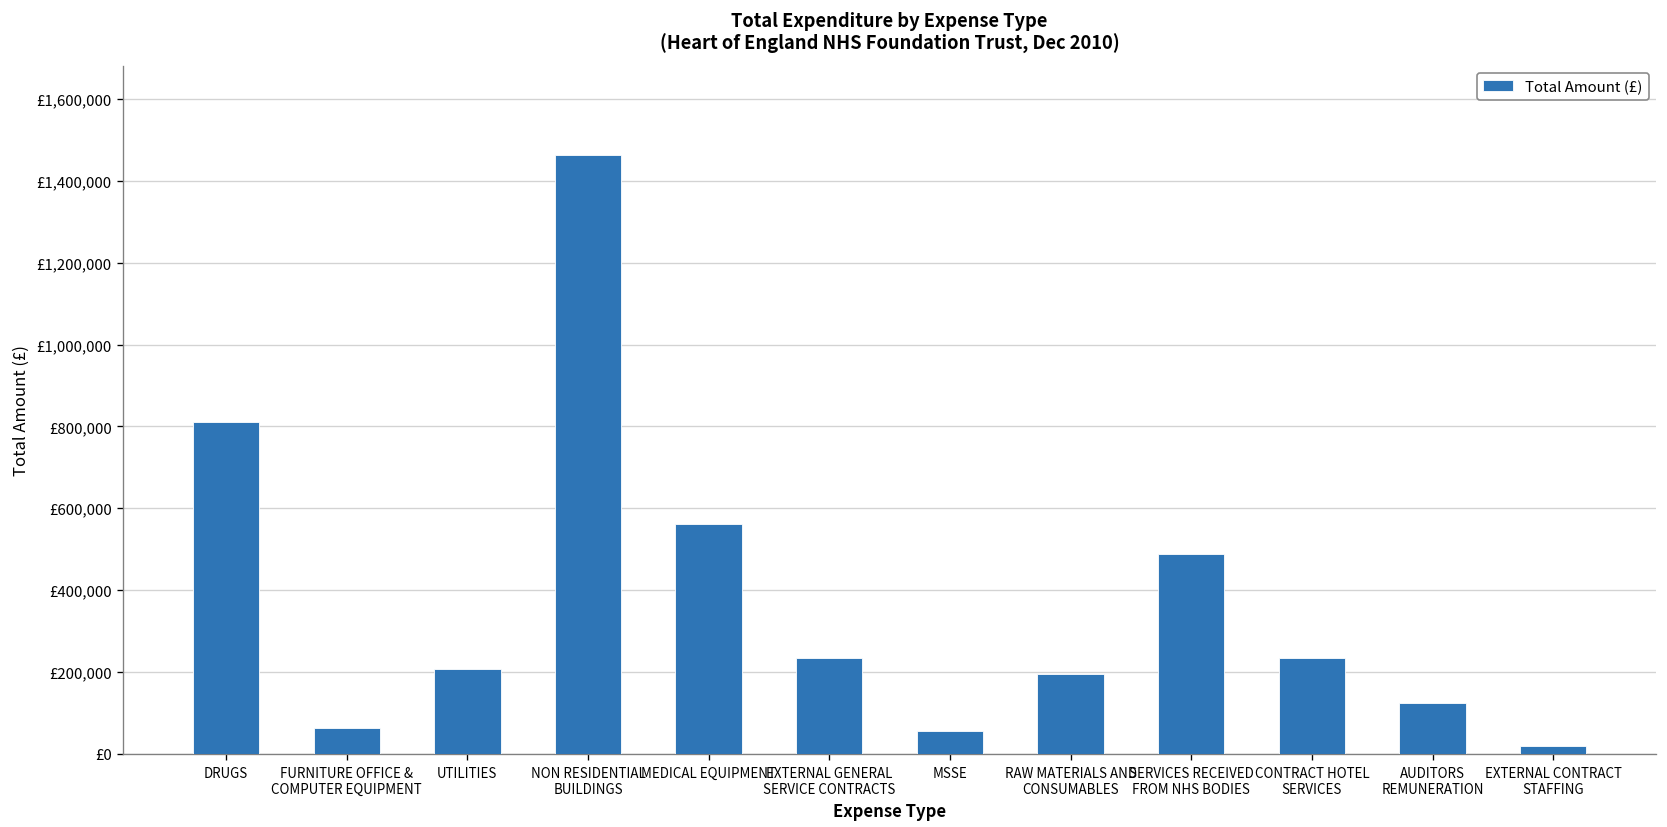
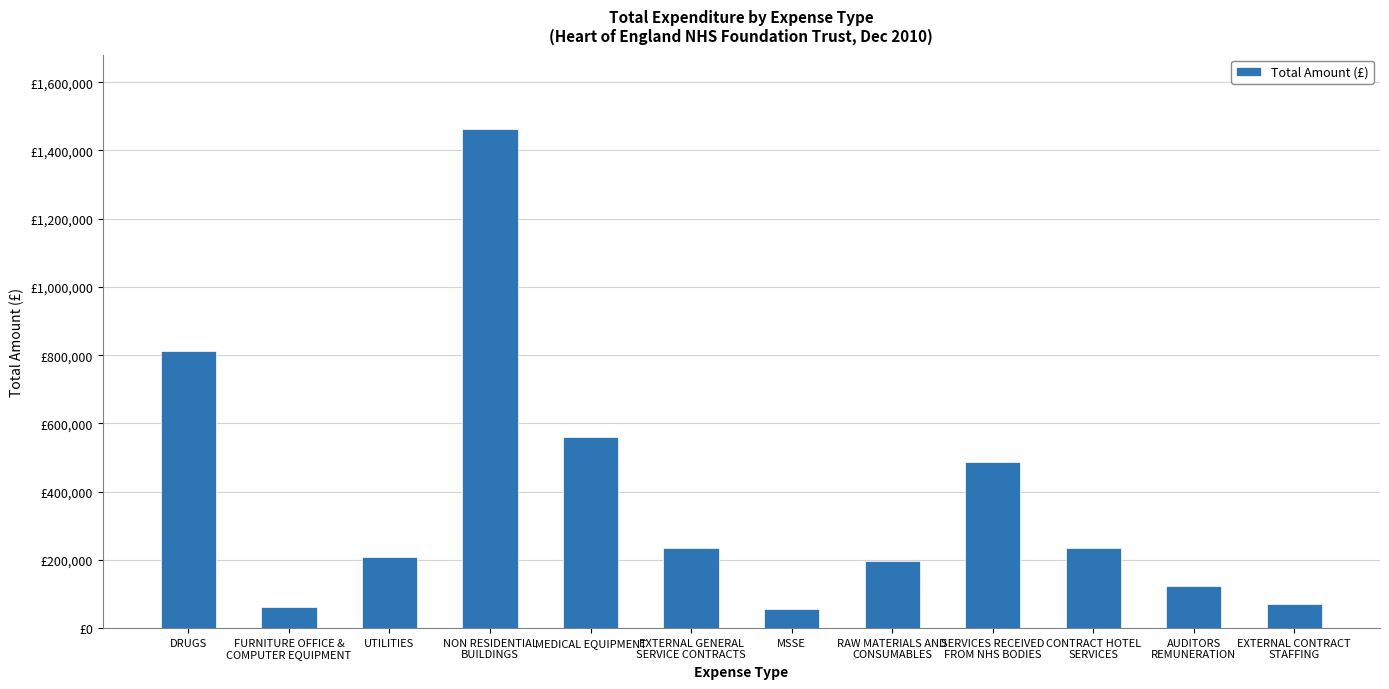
EXTERNAL CONTRACT STAFFING: £20,000 -> £70,000
